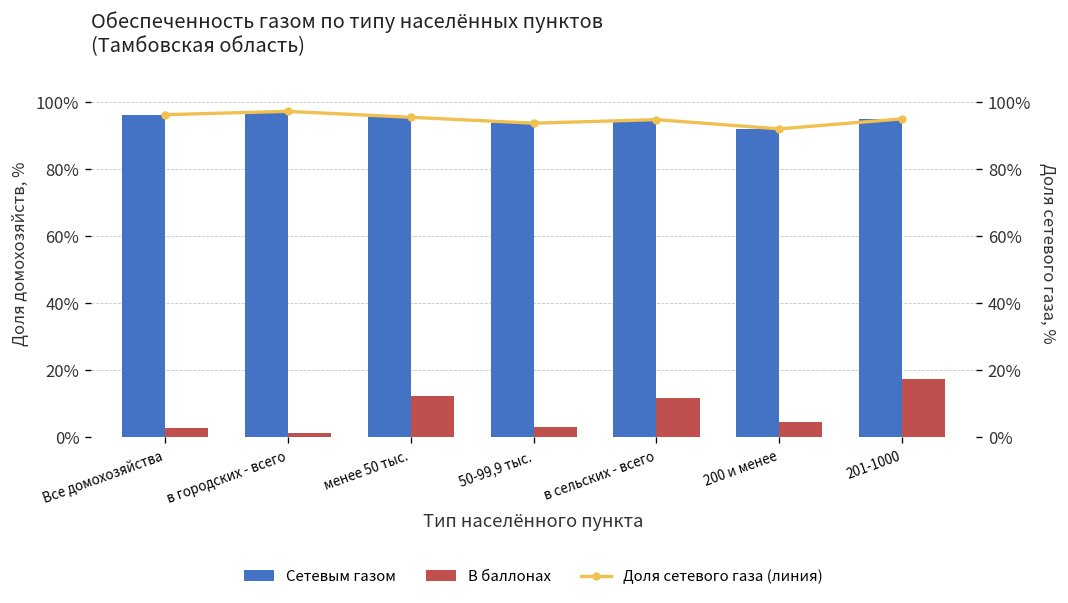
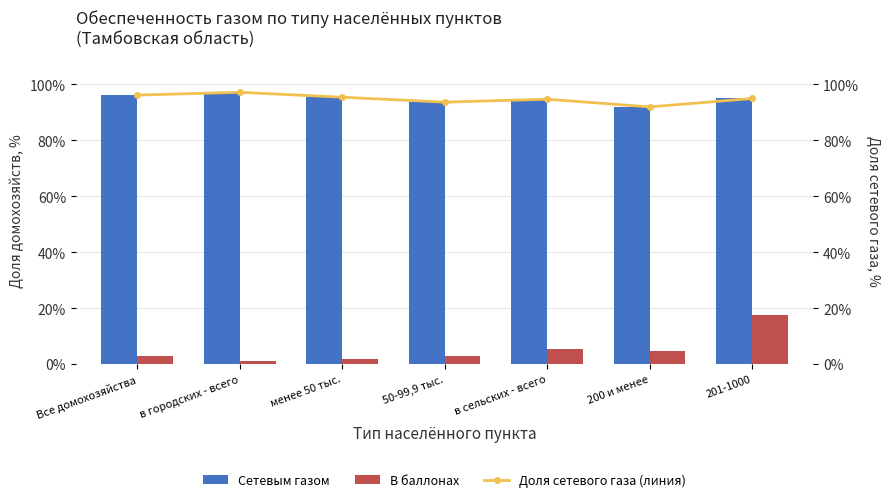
В баллонах, менее 50 тыс.: 12% -> 2%
В баллонах, в сельских - всего: 12% -> 5%
